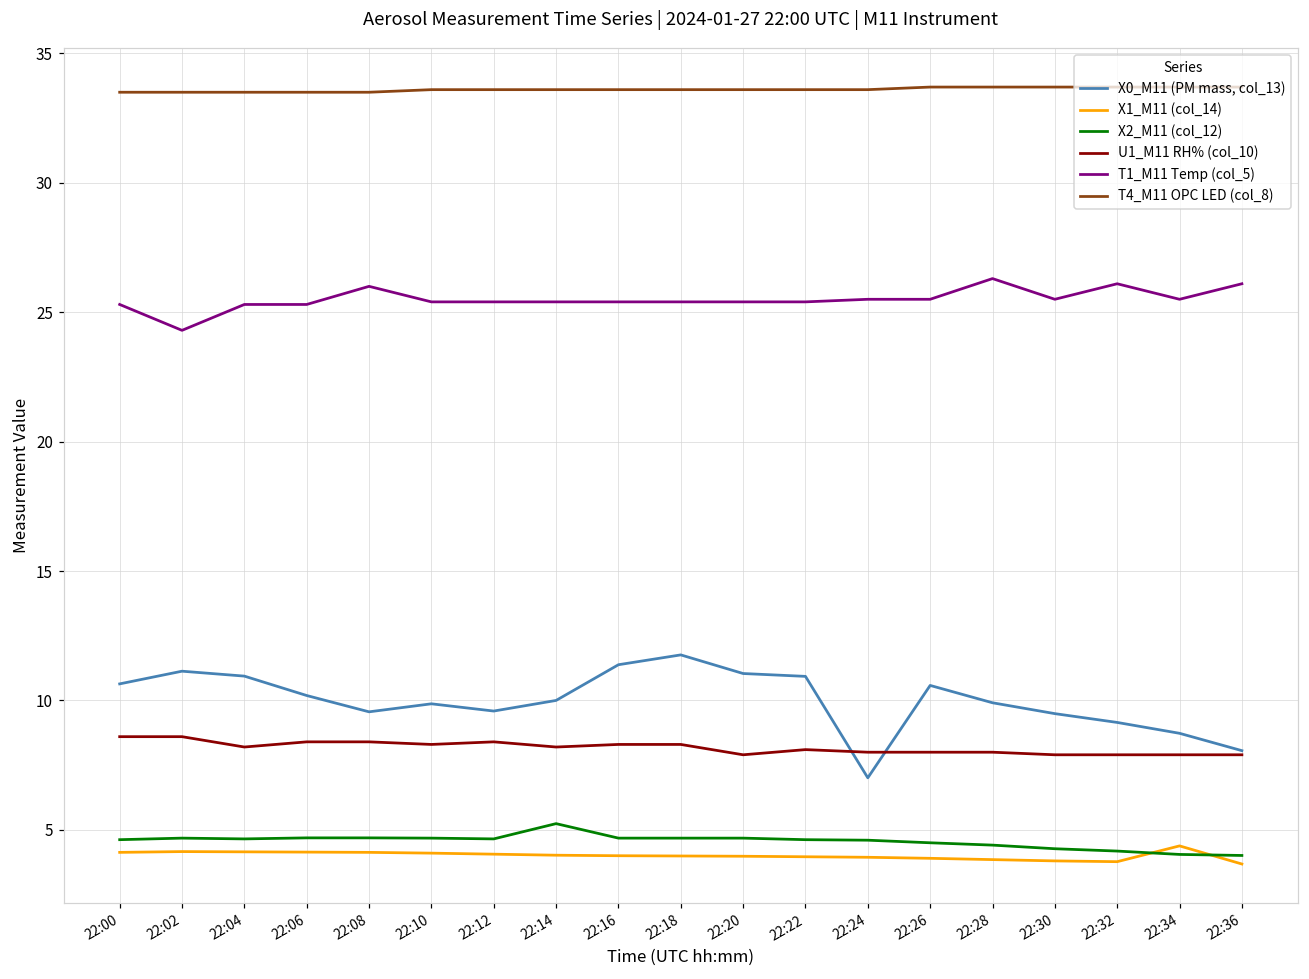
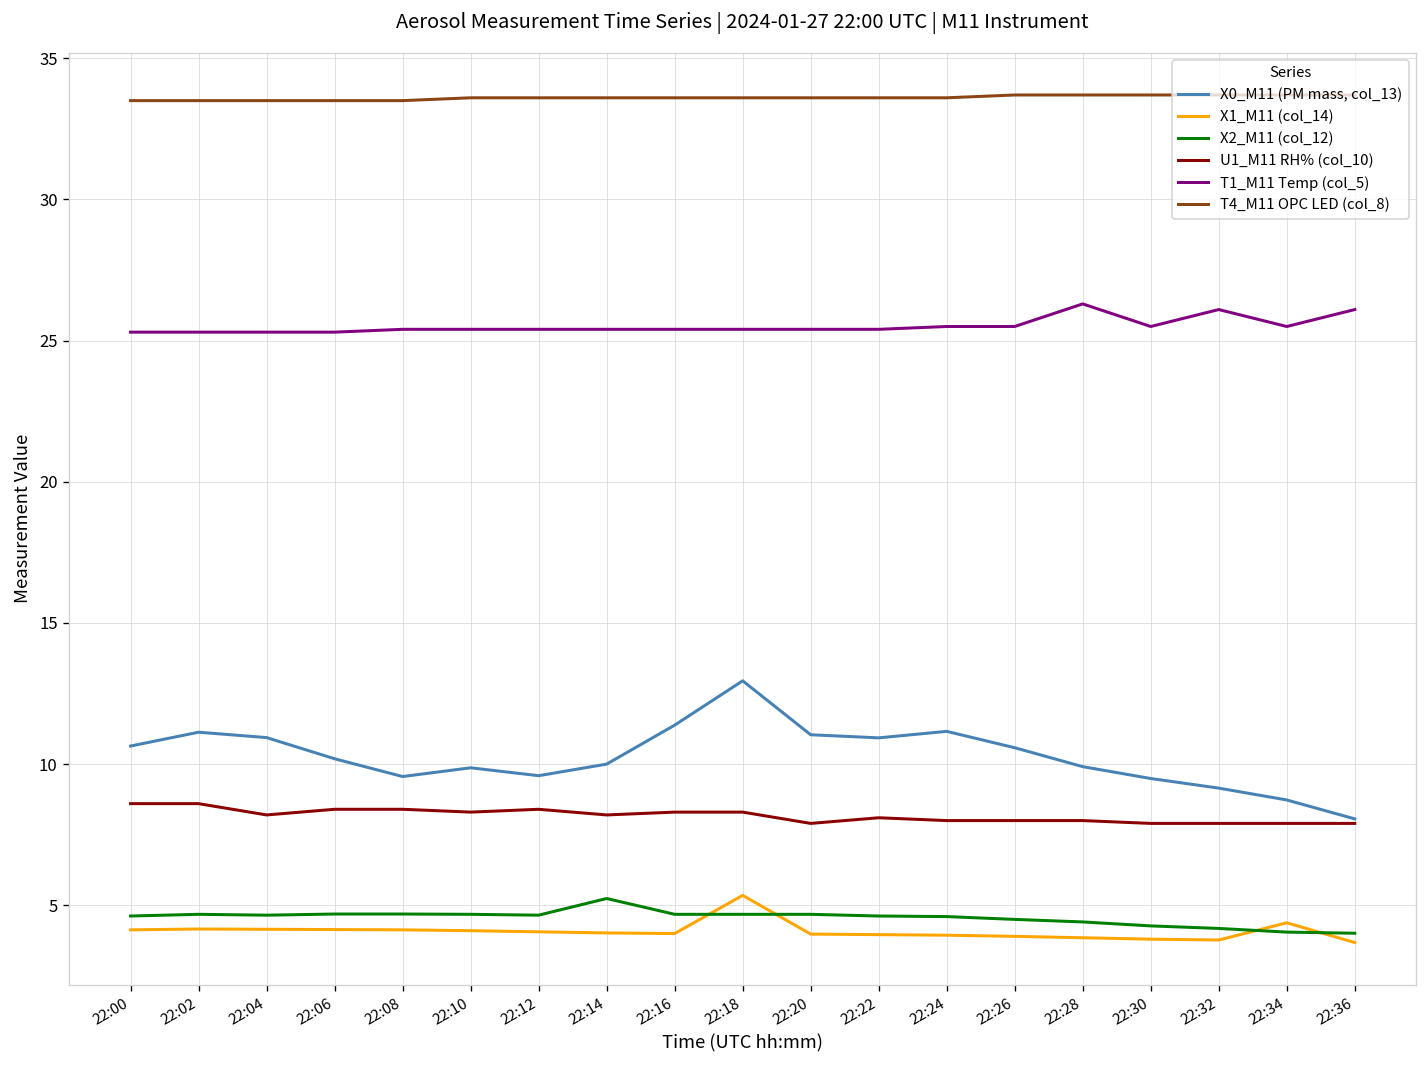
T1_M11 Temp (col_5), 22:02: 24.3 -> 25.3
T1_M11 Temp (col_5), 22:08: 26.0 -> 25.4
X0_M11 (PM mass, col_13), 22:18: 11.8 -> 13.0
X1_M11 (col_14), 22:18: 4.0 -> 5.4
X0_M11 (PM mass, col_13), 22:24: 7.0 -> 11.2
